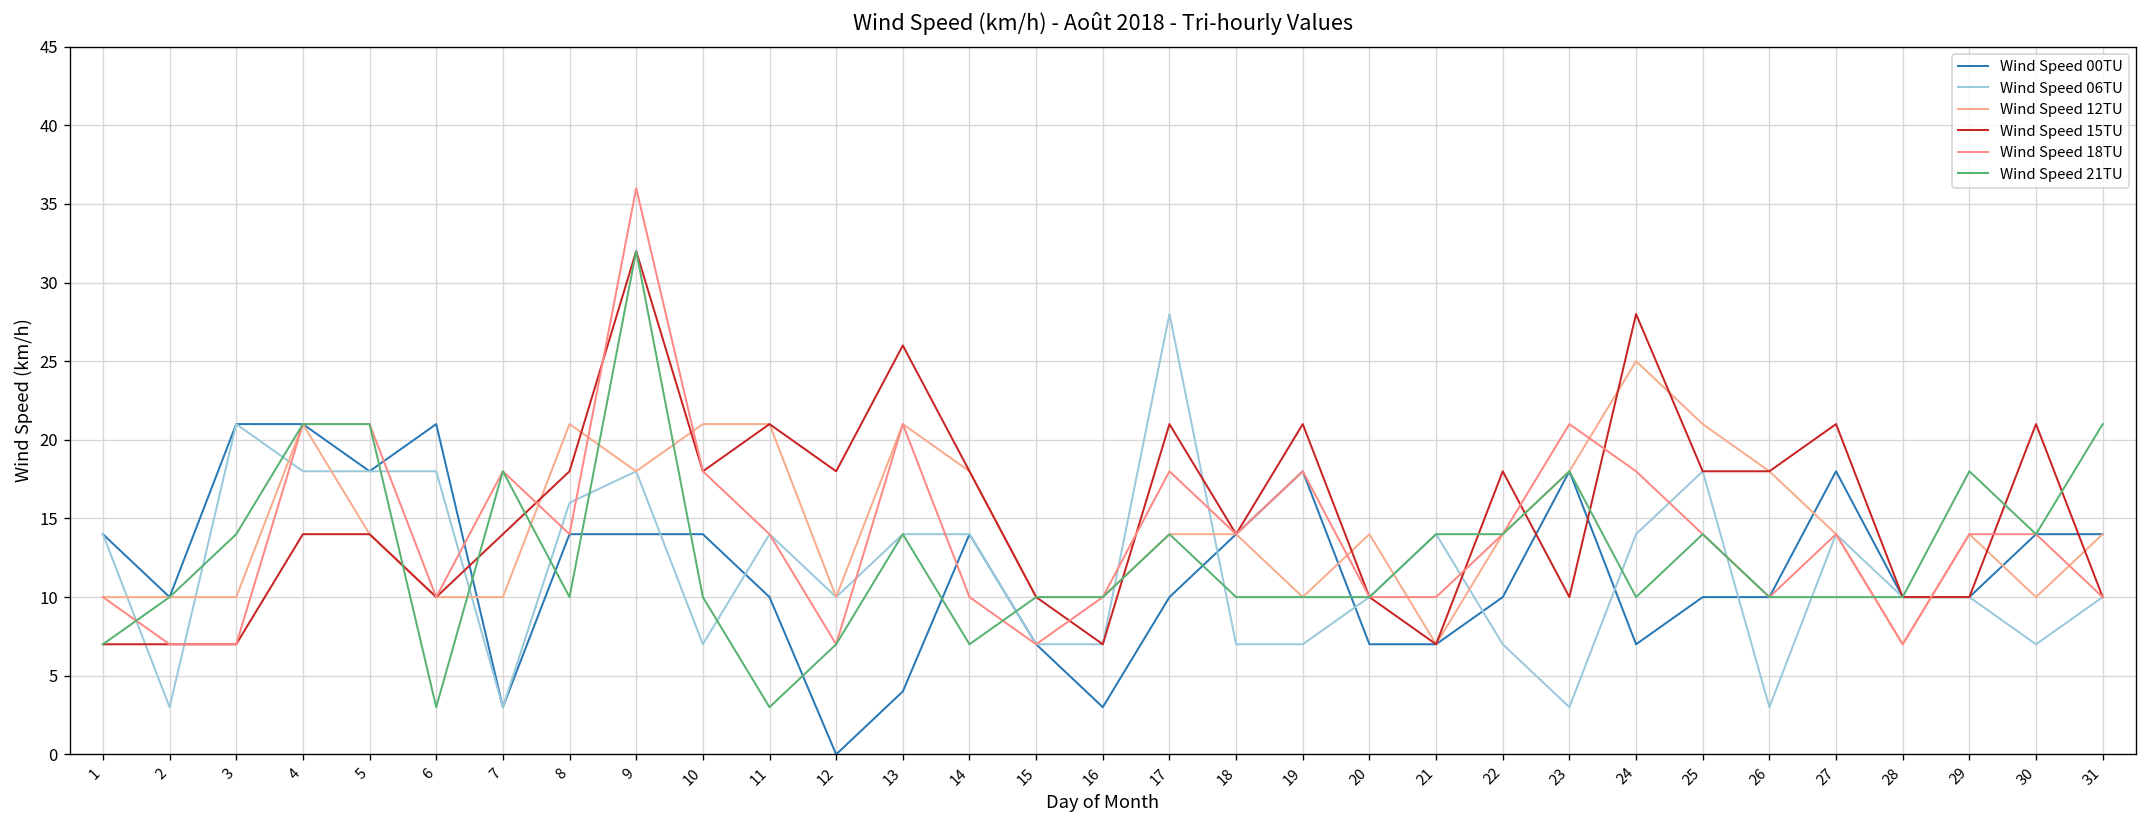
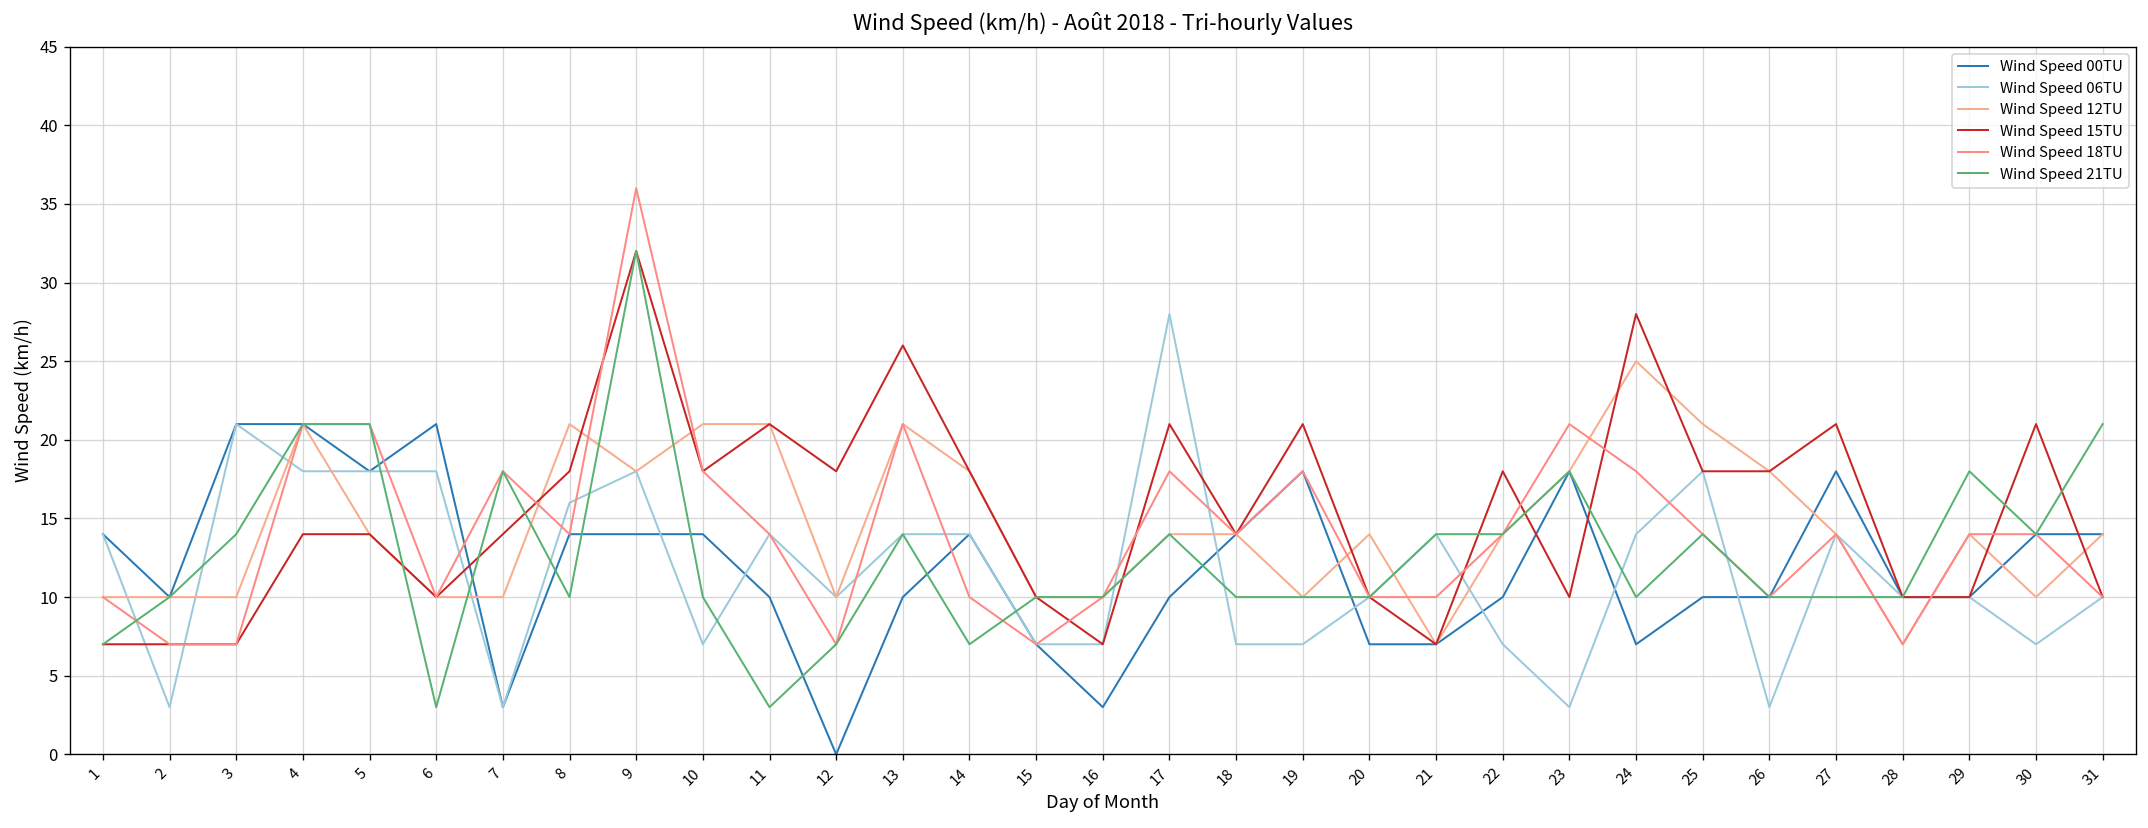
Wind Speed 00TU, 13: 4 -> 10
